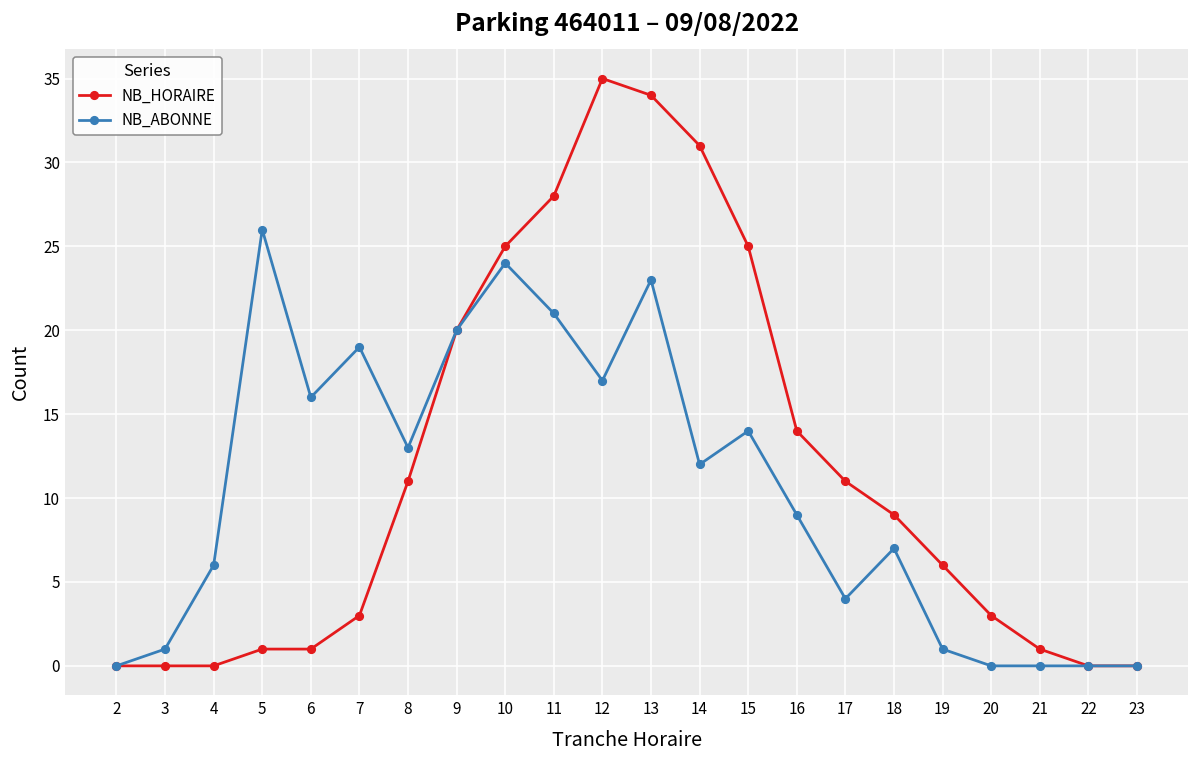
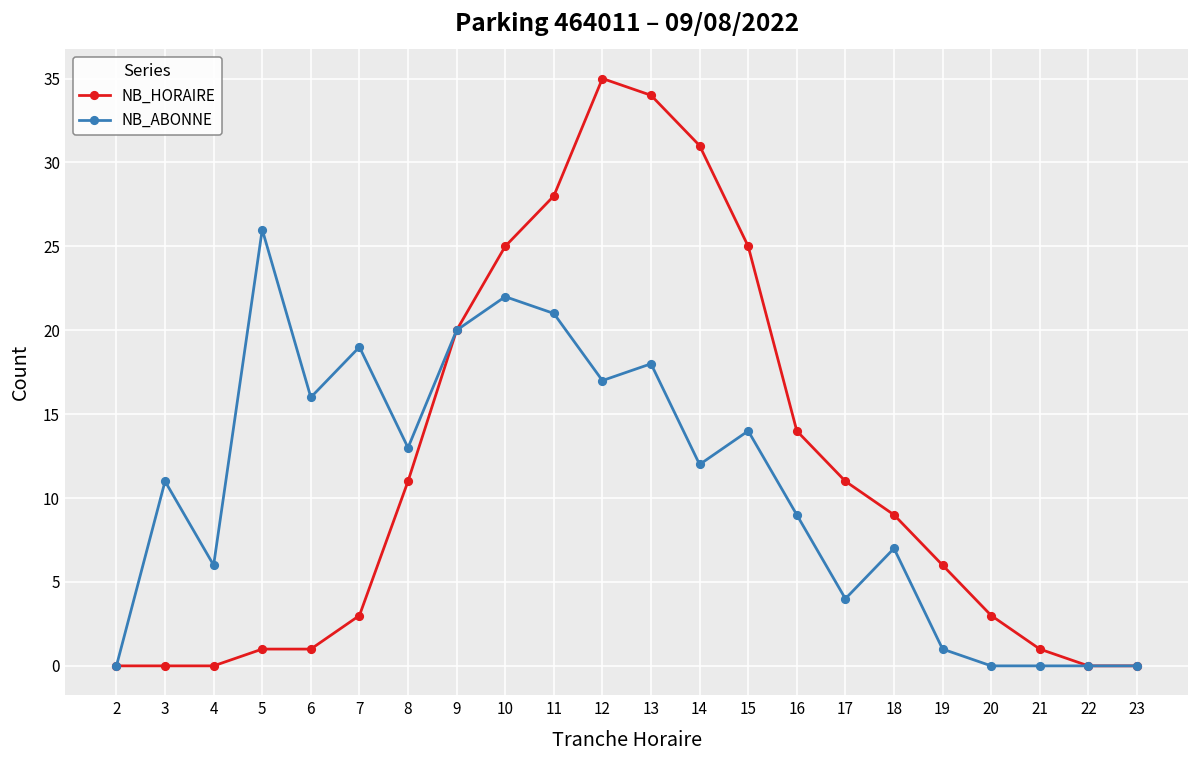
NB_ABONNE, 3: 1 -> 11
NB_ABONNE, 10: 24 -> 22
NB_ABONNE, 13: 23 -> 18
